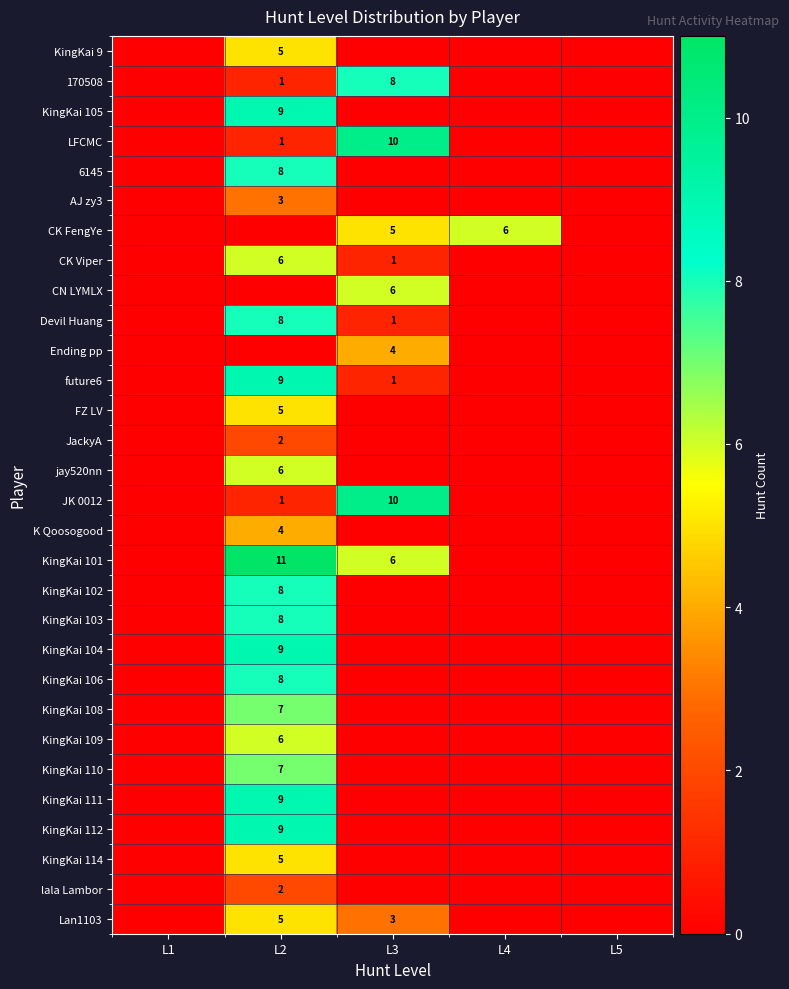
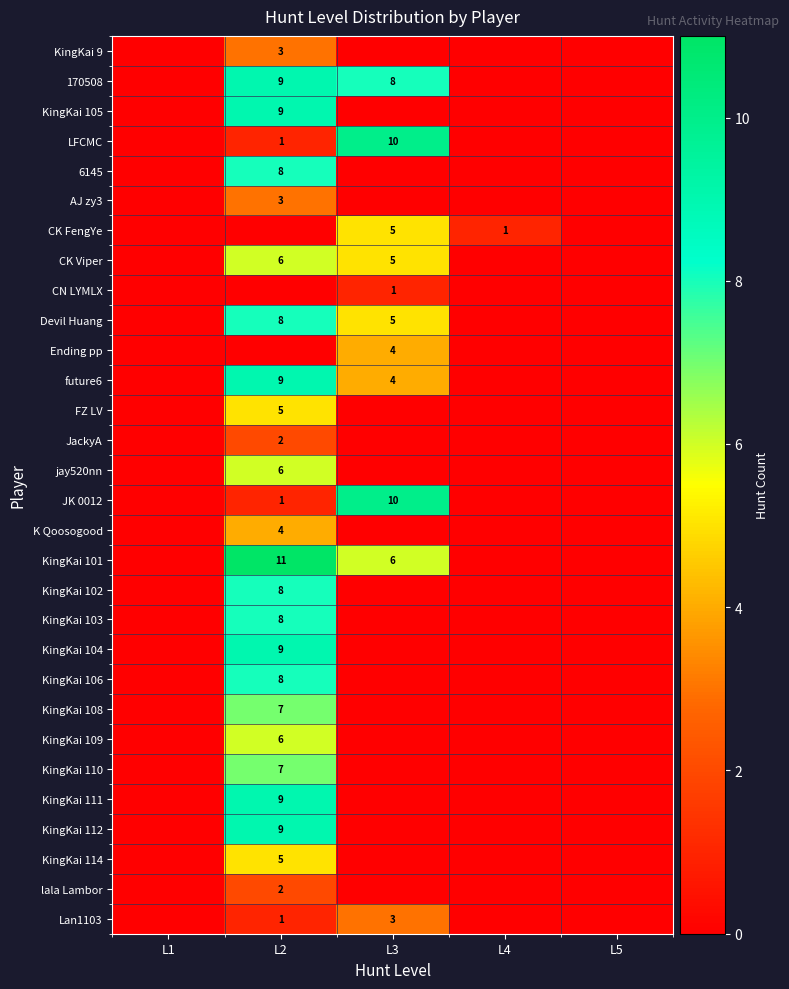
KingKai 9, L2: 5 -> 3
170508, L2: 1 -> 9
CK FengYe, L4: 6 -> 1
CK Viper, L3: 1 -> 5
CN LYMLX, L3: 6 -> 1
Devil Huang, L3: 1 -> 5
future6, L3: 1 -> 4
Lan1103, L2: 5 -> 1
